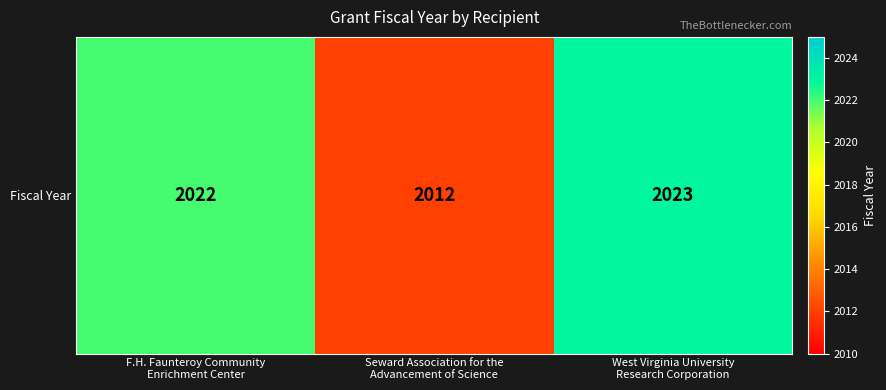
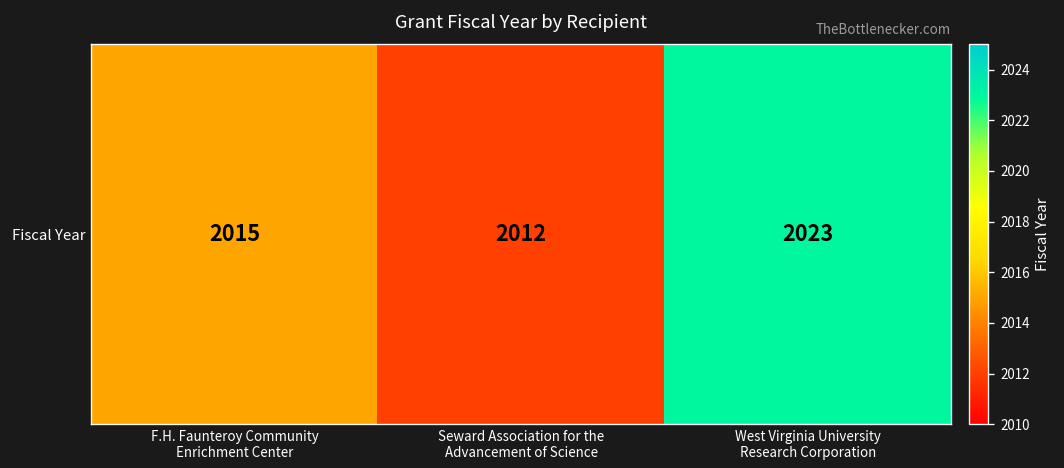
Fiscal Year, F.H. Faunteroy Community Enrichment Center: 2022 -> 2015
